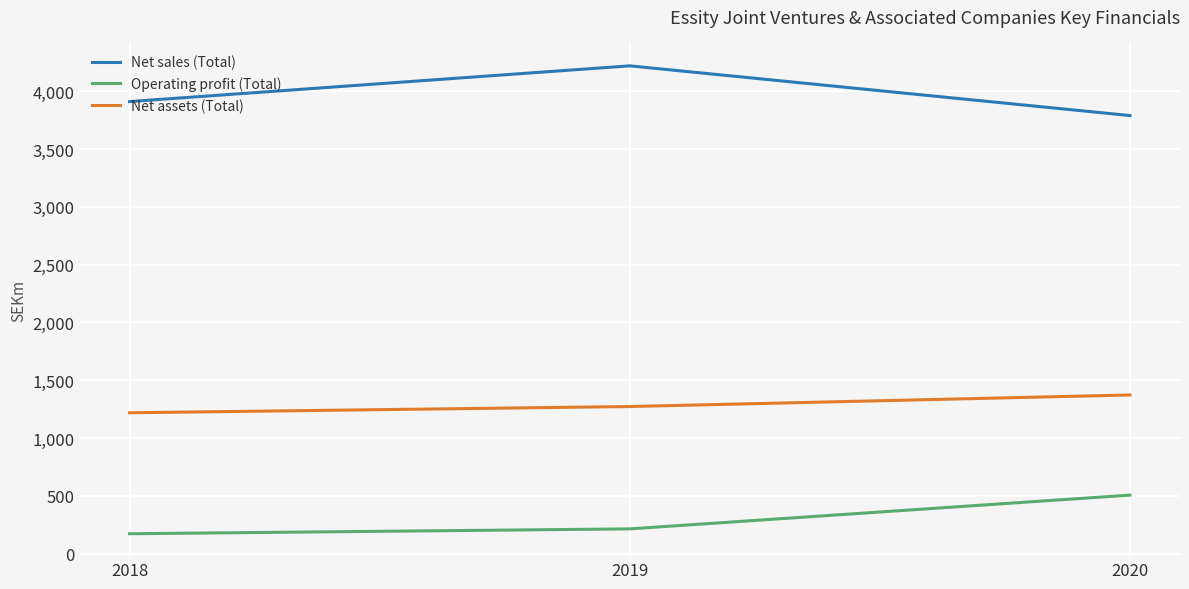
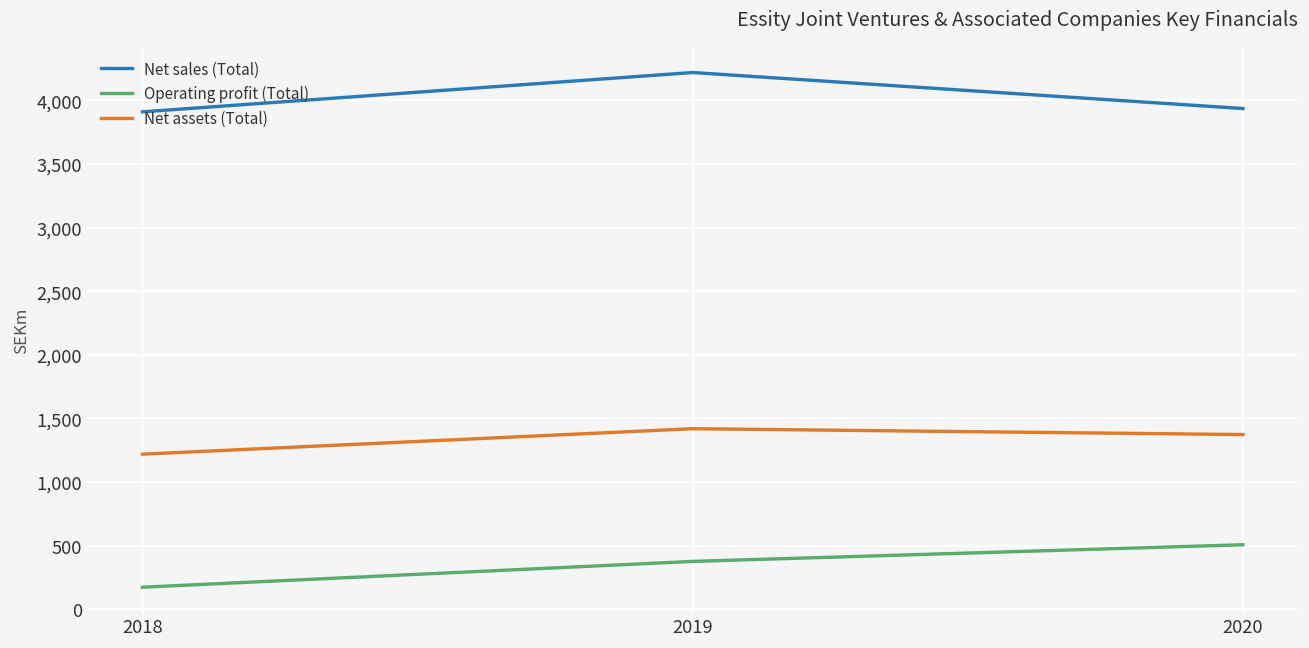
Operating profit (Total), 2019: 220 -> 380
Net assets (Total), 2019: 1,270 -> 1,420
Net sales (Total), 2020: 3,790 -> 3,940
